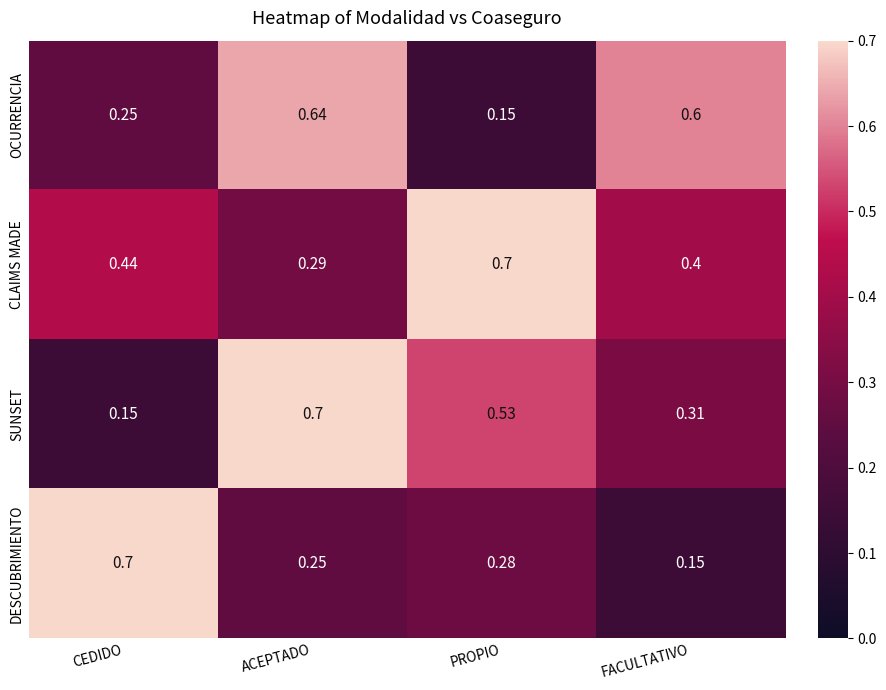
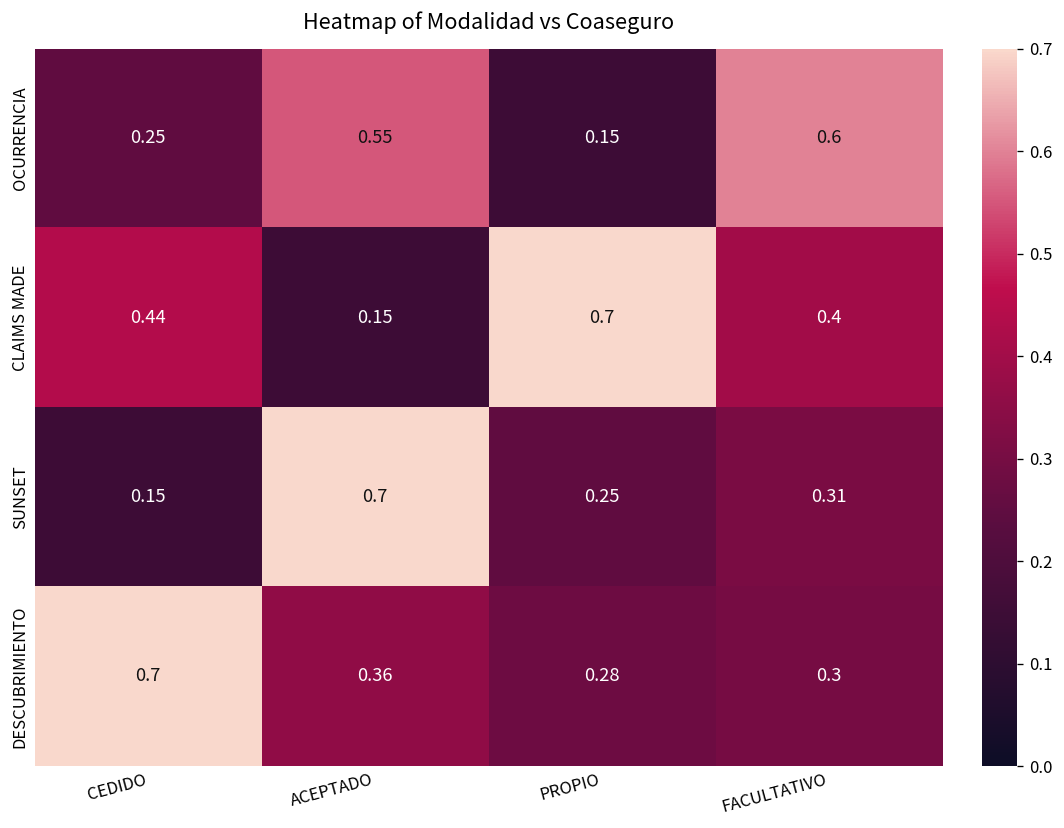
OCURRENCIA, ACEPTADO: 0.64 -> 0.55
CLAIMS MADE, ACEPTADO: 0.29 -> 0.15
SUNSET, PROPIO: 0.53 -> 0.25
DESCUBRIMIENTO, ACEPTADO: 0.25 -> 0.36
DESCUBRIMIENTO, FACULTATIVO: 0.15 -> 0.3
